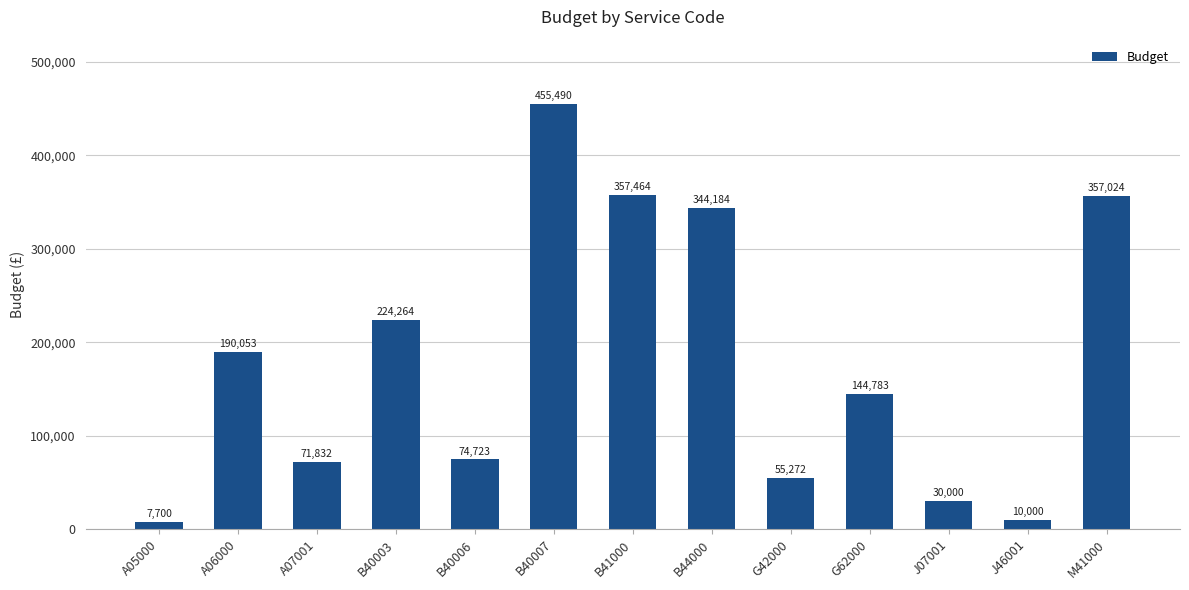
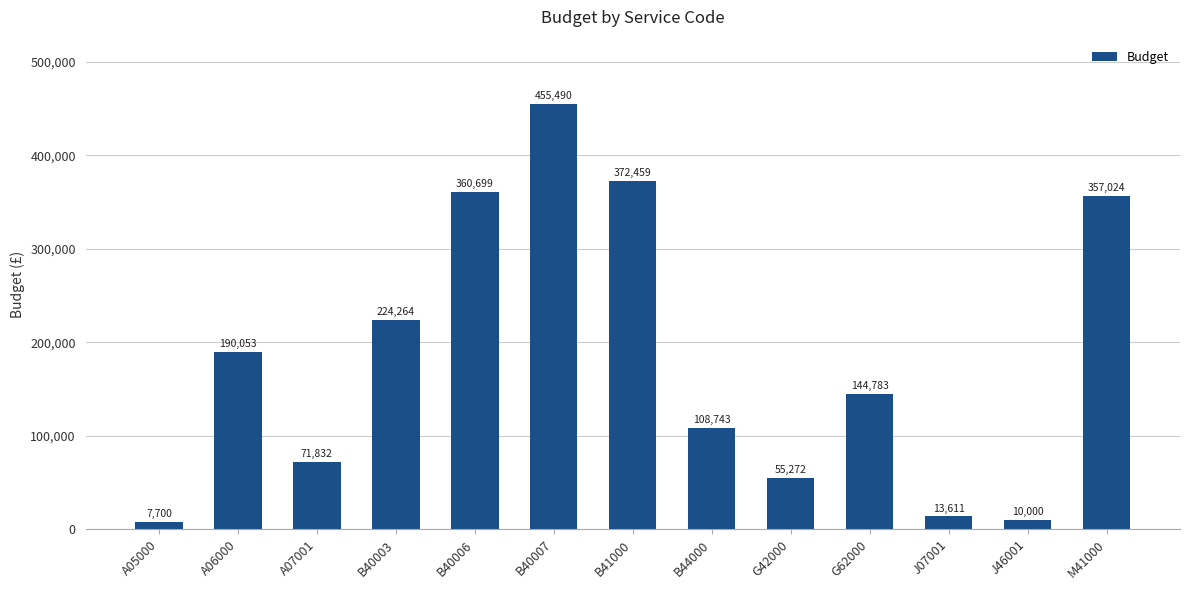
B40006: 74,723 -> 360,699
B41000: 357,464 -> 372,459
B44000: 344,184 -> 108,743
J07001: 30,000 -> 13,611
